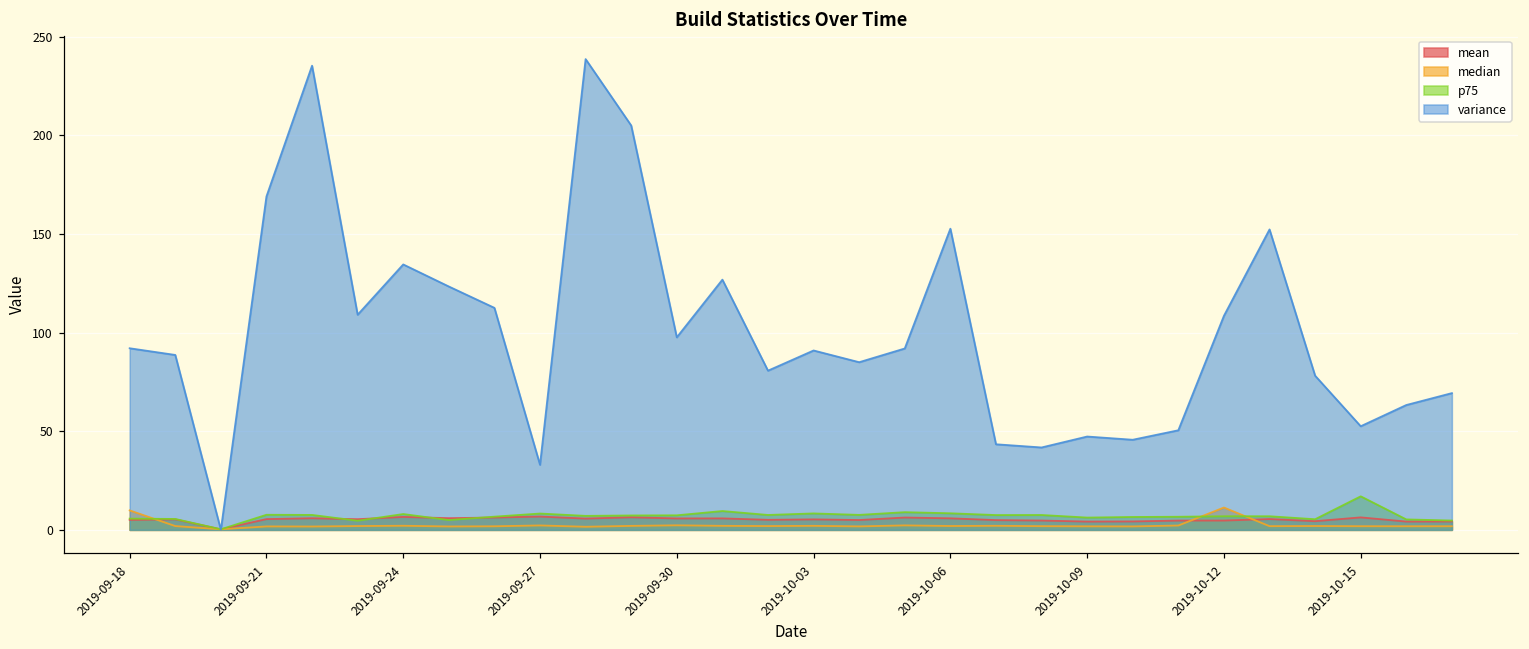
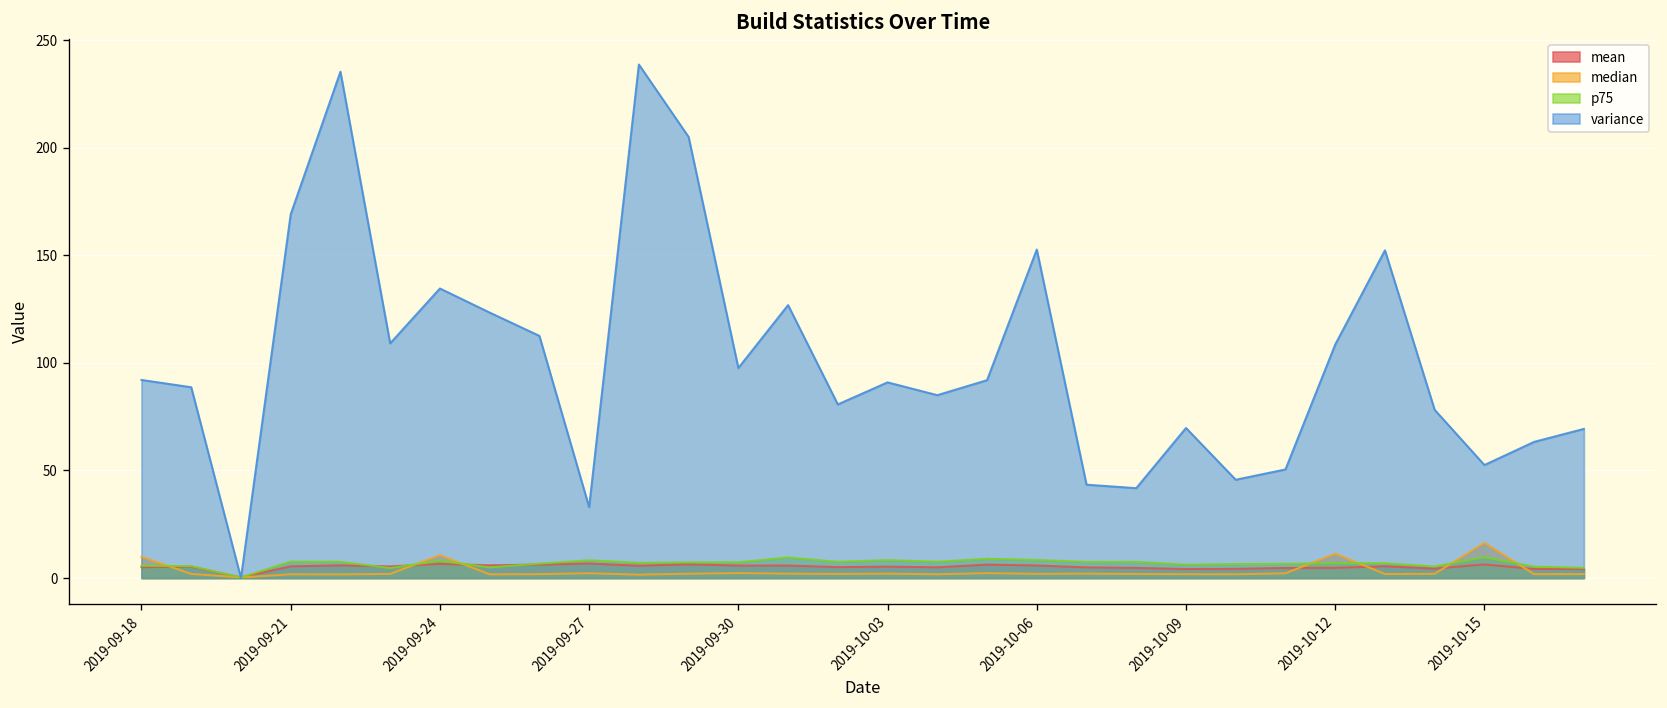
median, 2019-09-24: 2 -> 11
variance, 2019-10-09: 47 -> 70
median, 2019-10-15: 2 -> 16
p75, 2019-10-15: 17 -> 10
